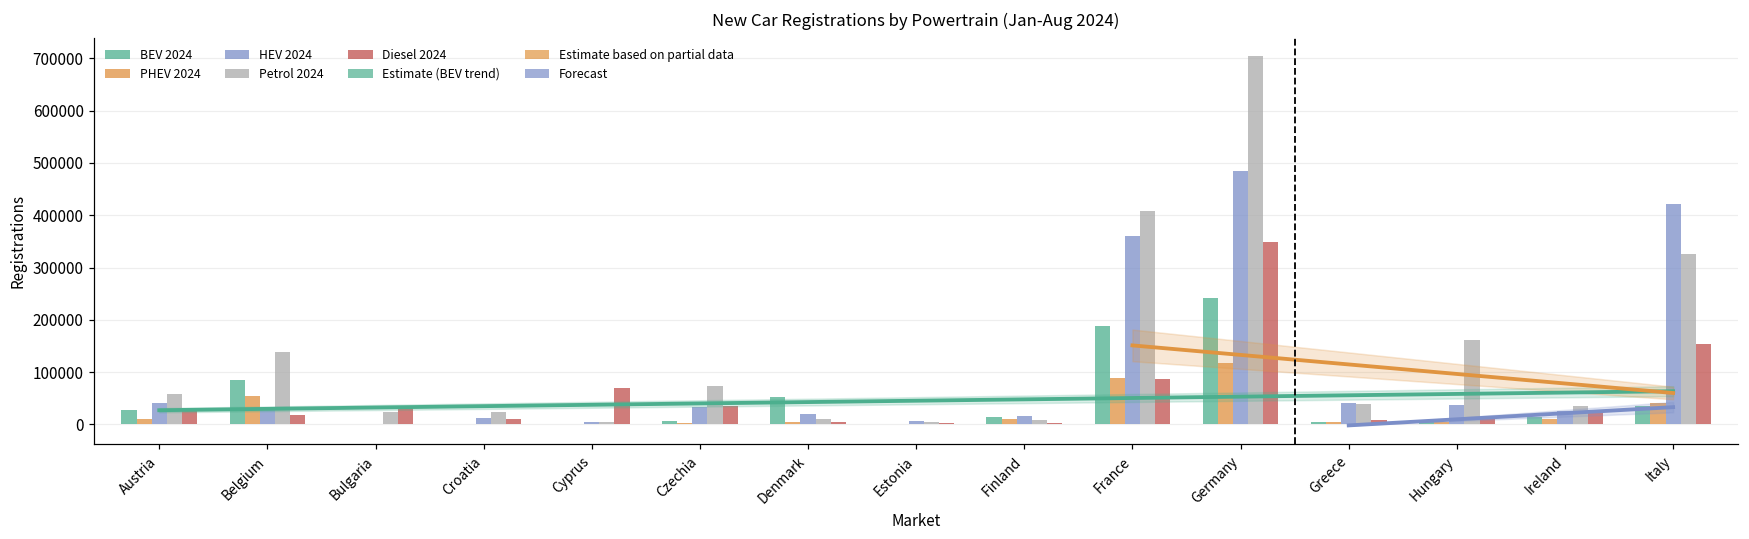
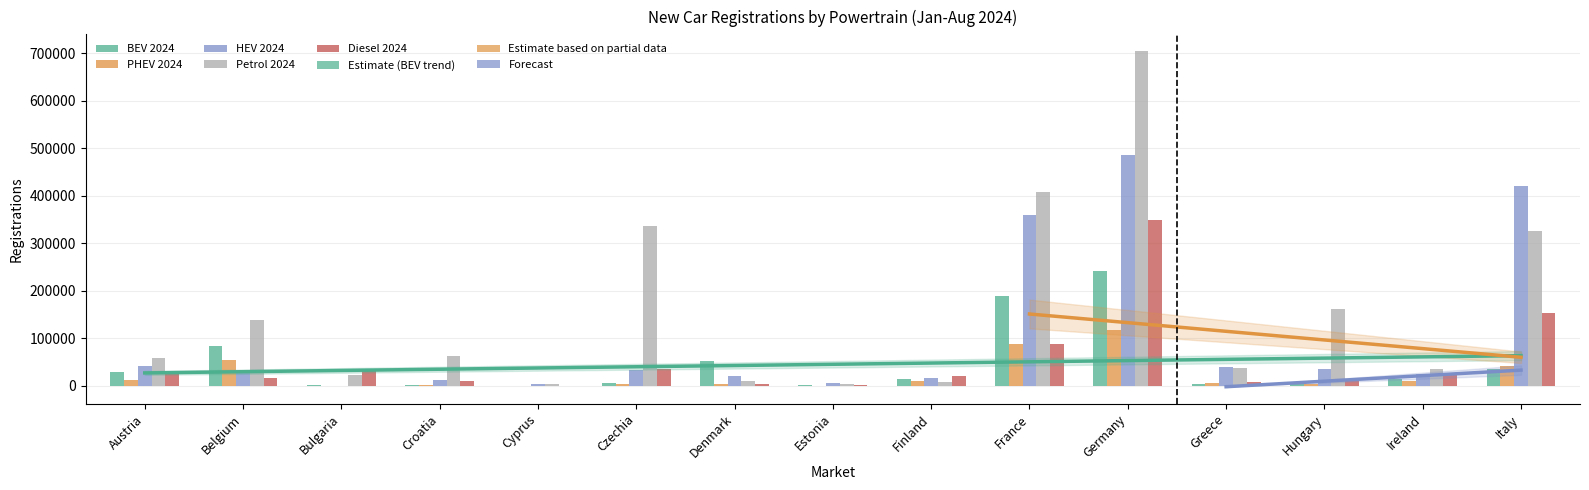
Petrol 2024, Croatia: 20000 -> 60000
Diesel 2024, Cyprus: 70000 -> 0
Petrol 2024, Czechia: 70000 -> 340000
Diesel 2024, Finland: 0 -> 20000
